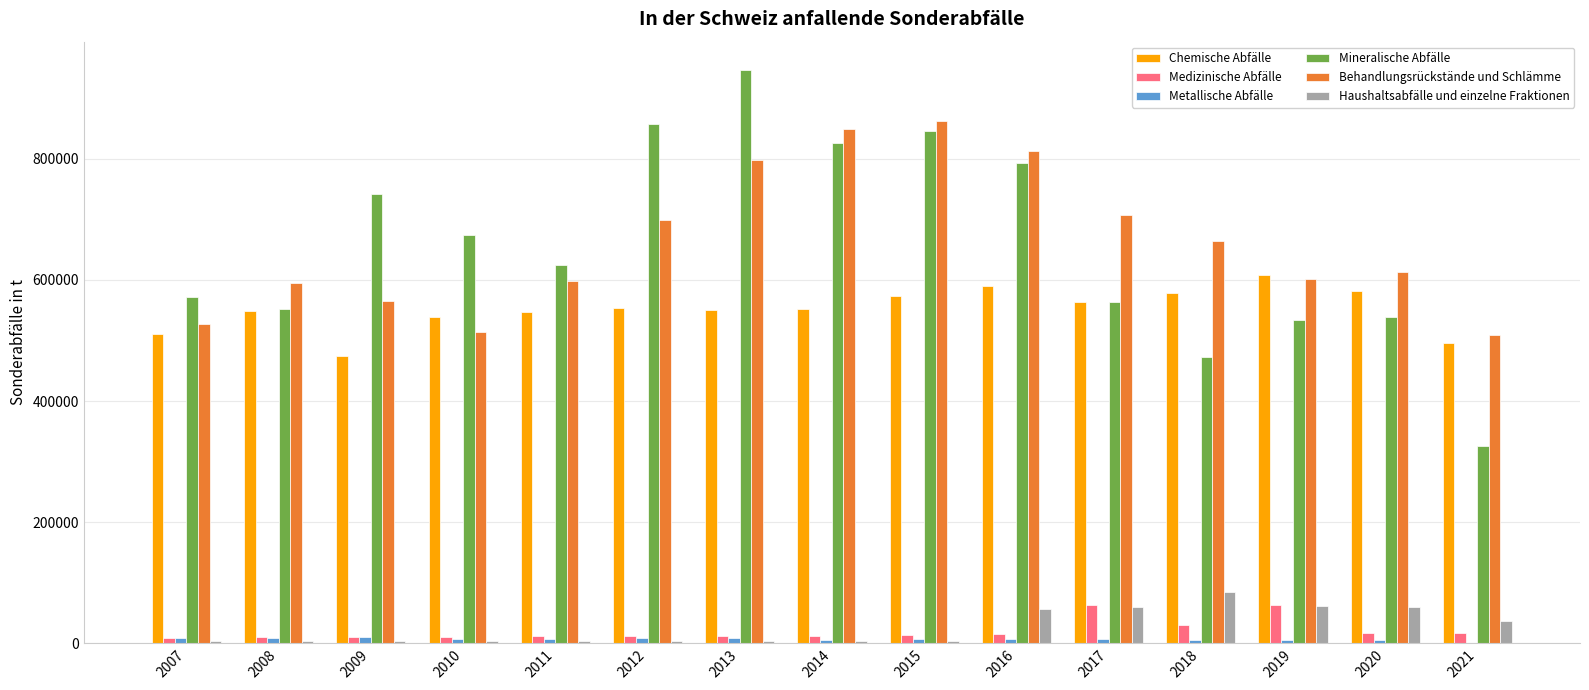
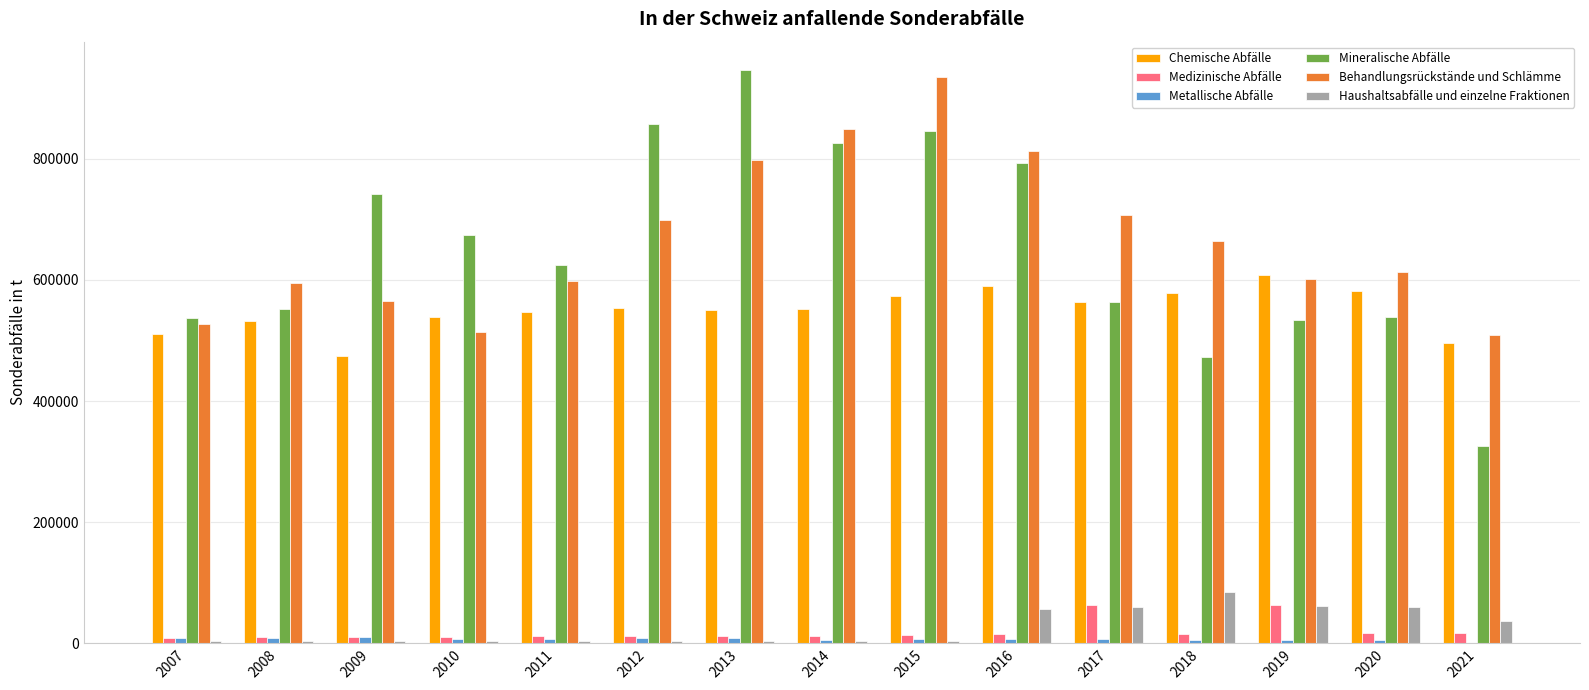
Mineralische Abfälle, 2007: 570000 -> 540000
Chemische Abfälle, 2008: 550000 -> 530000
Behandlungsrückstände und Schlämme, 2015: 860000 -> 940000
Medizinische Abfälle, 2018: 30000 -> 20000
